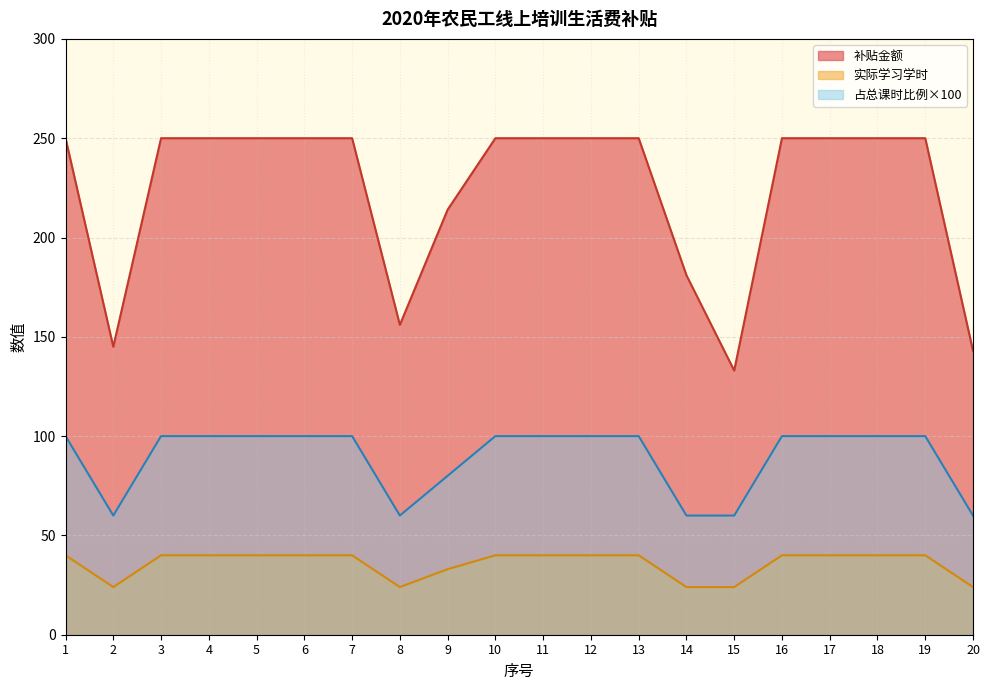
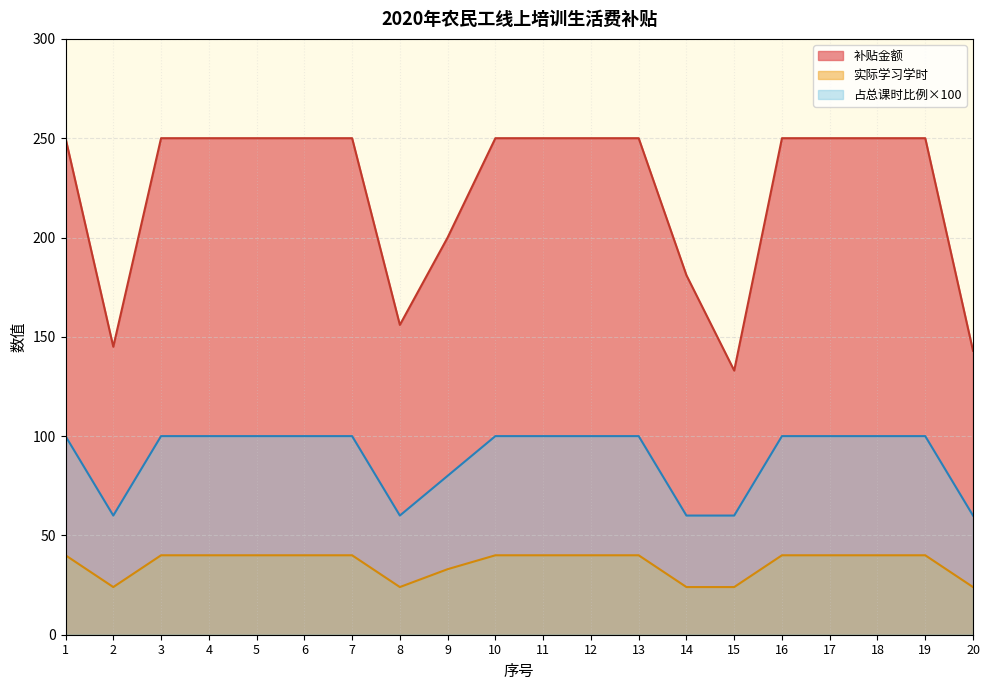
补贴金额, 9: 214 -> 200
